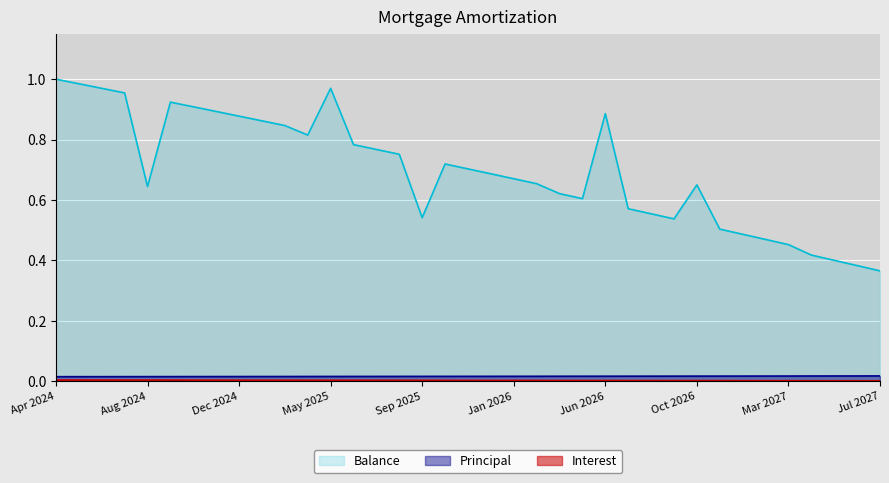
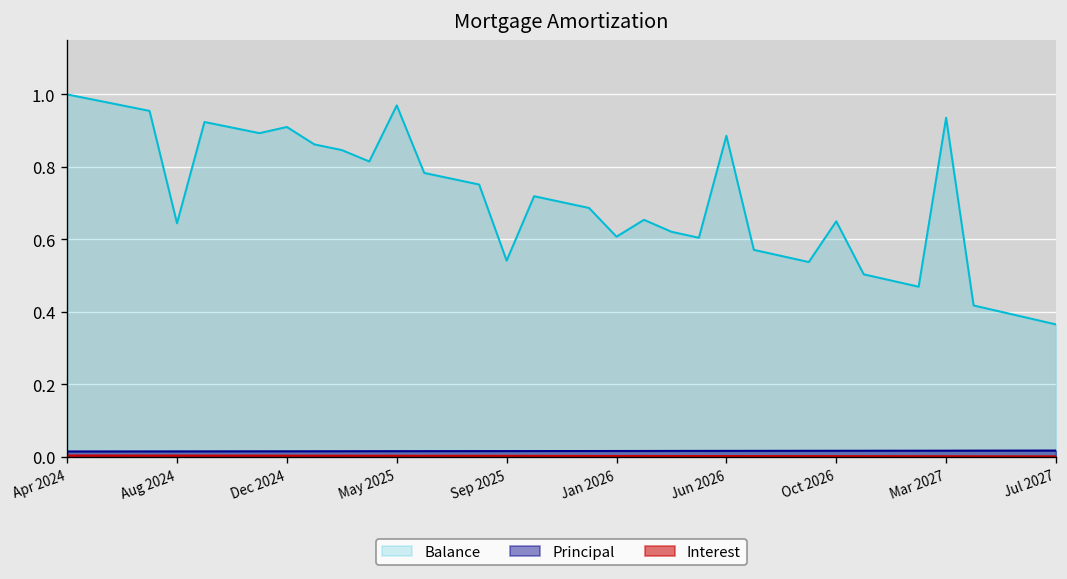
Balance, Dec 2024: 0.88 -> 0.91
Balance, Jan 2026: 0.67 -> 0.61
Balance, Mar 2027: 0.45 -> 0.94
